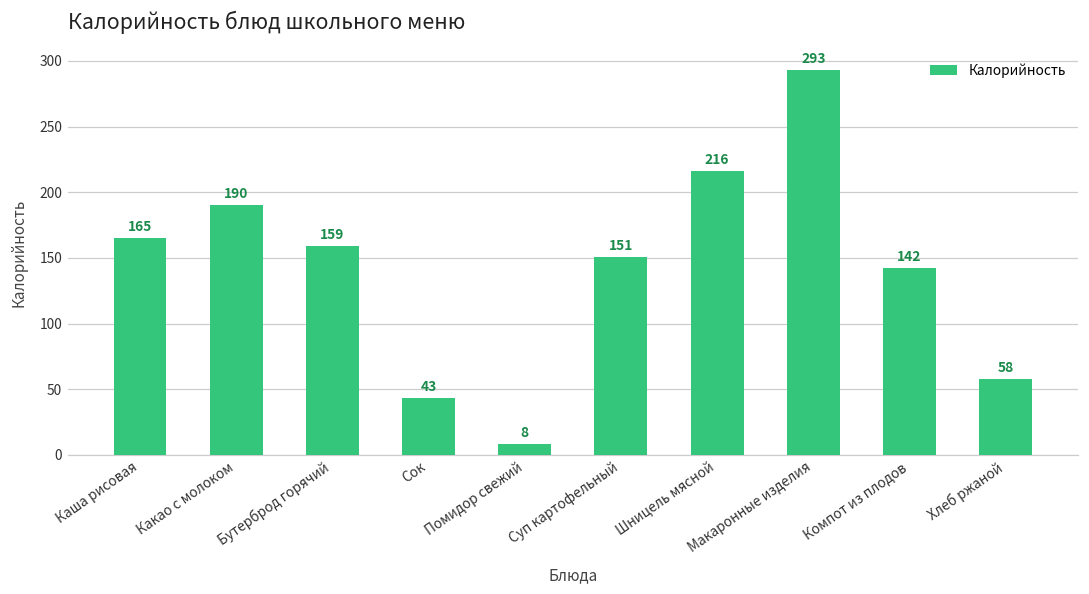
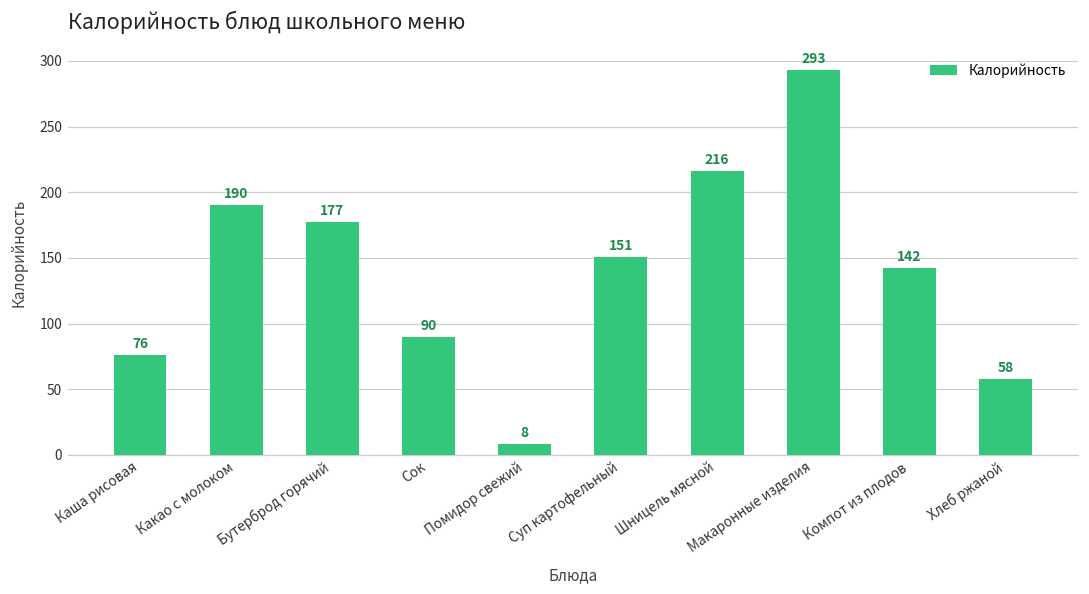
Каша рисовая: 165 -> 76
Бутерброд горячий: 159 -> 177
Сок: 43 -> 90
